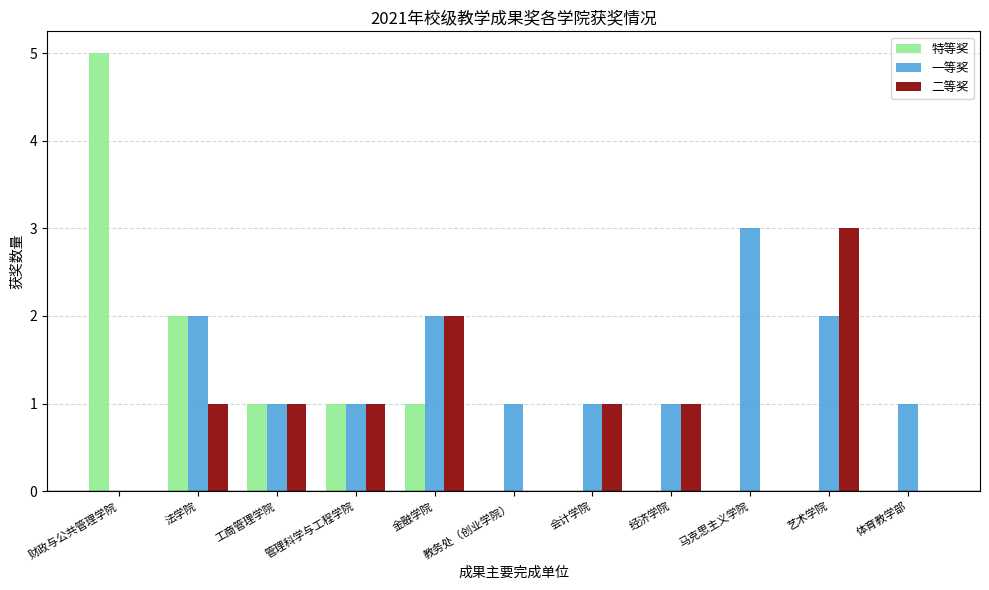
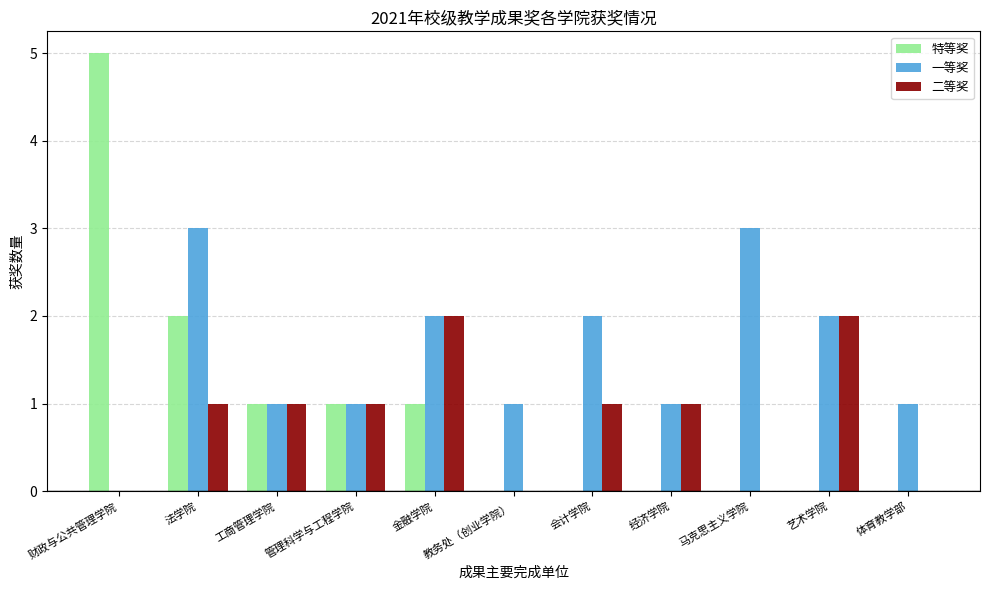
一等奖, 法学院: 2 -> 3
一等奖, 会计学院: 1 -> 2
二等奖, 艺术学院: 3 -> 2
